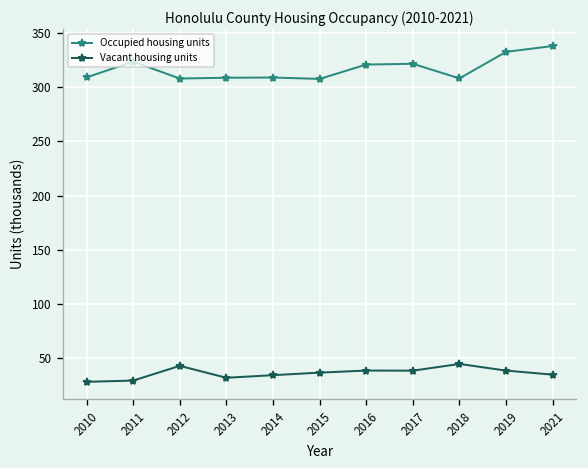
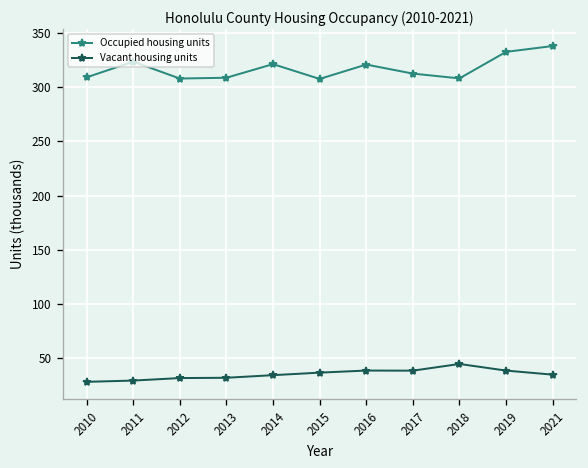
Vacant housing units, 2012: 40 -> 30
Occupied housing units, 2014: 310 -> 320
Occupied housing units, 2017: 320 -> 310
